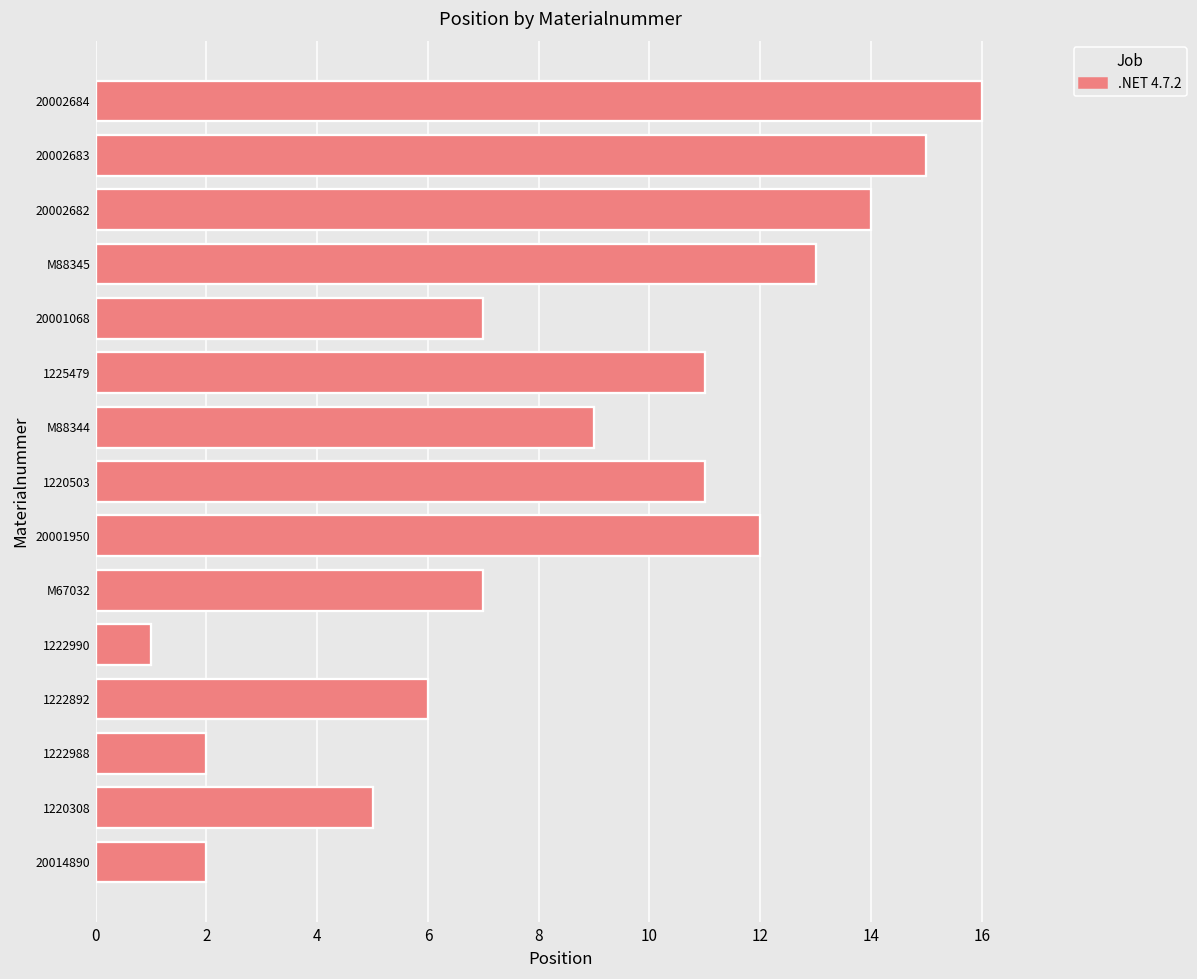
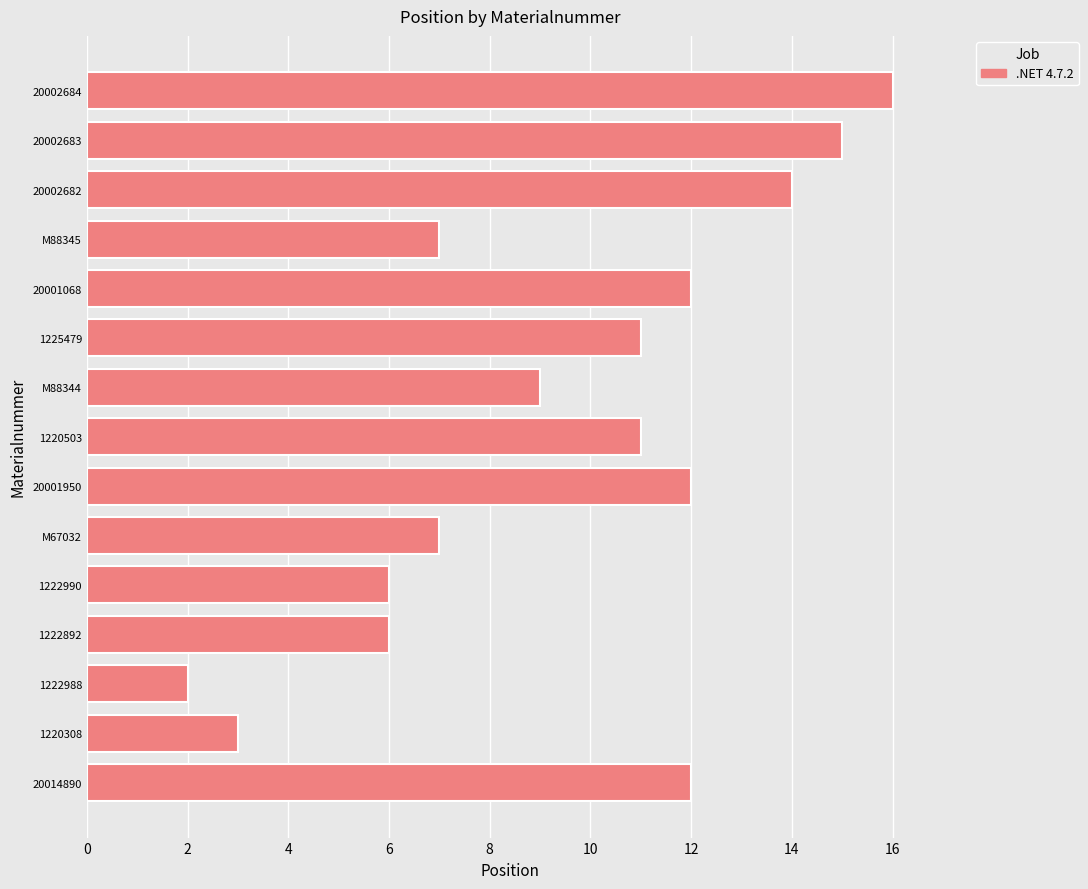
M88345: 13 -> 7
20001068: 7 -> 12
1222990: 1 -> 6
1220308: 5 -> 3
20014890: 2 -> 12
